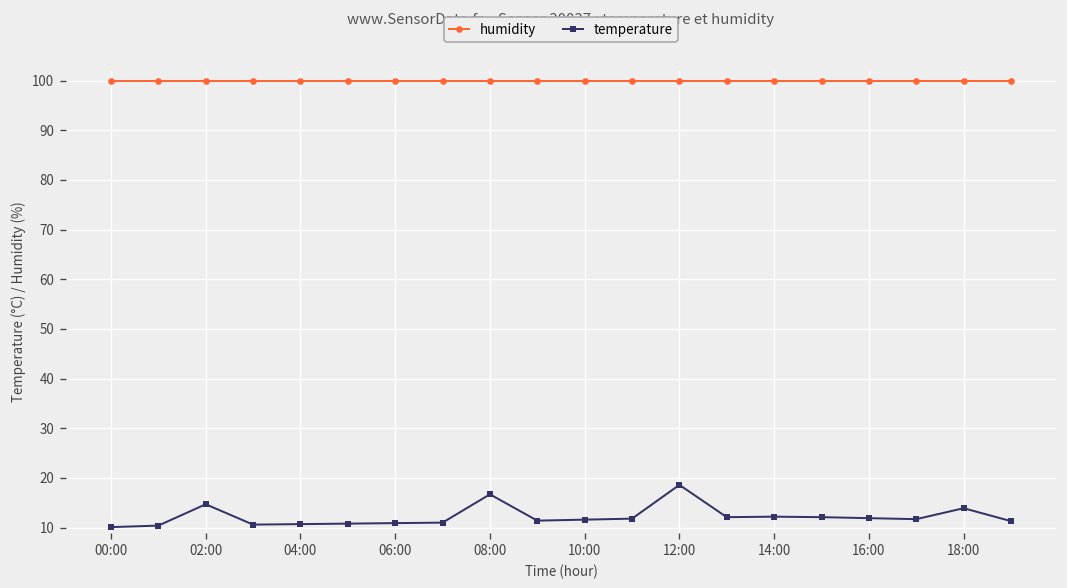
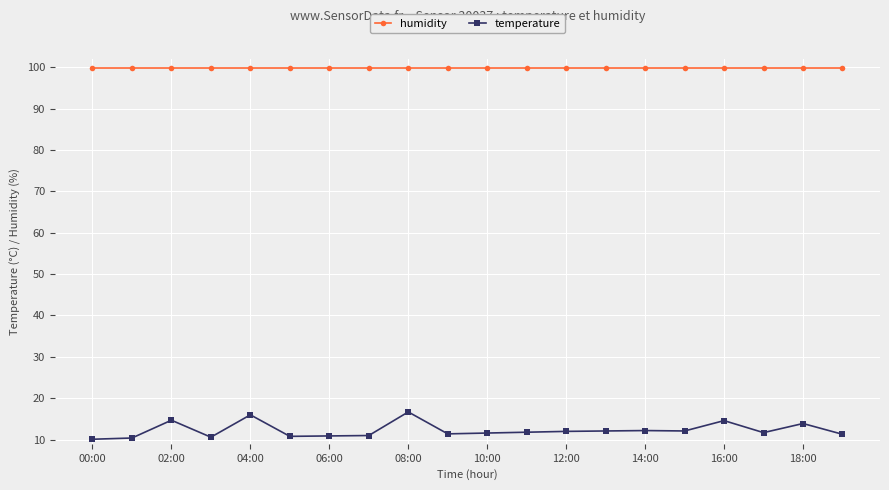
temperature, 04:00: 11 -> 16
temperature, 12:00: 19 -> 12
temperature, 16:00: 12 -> 15
